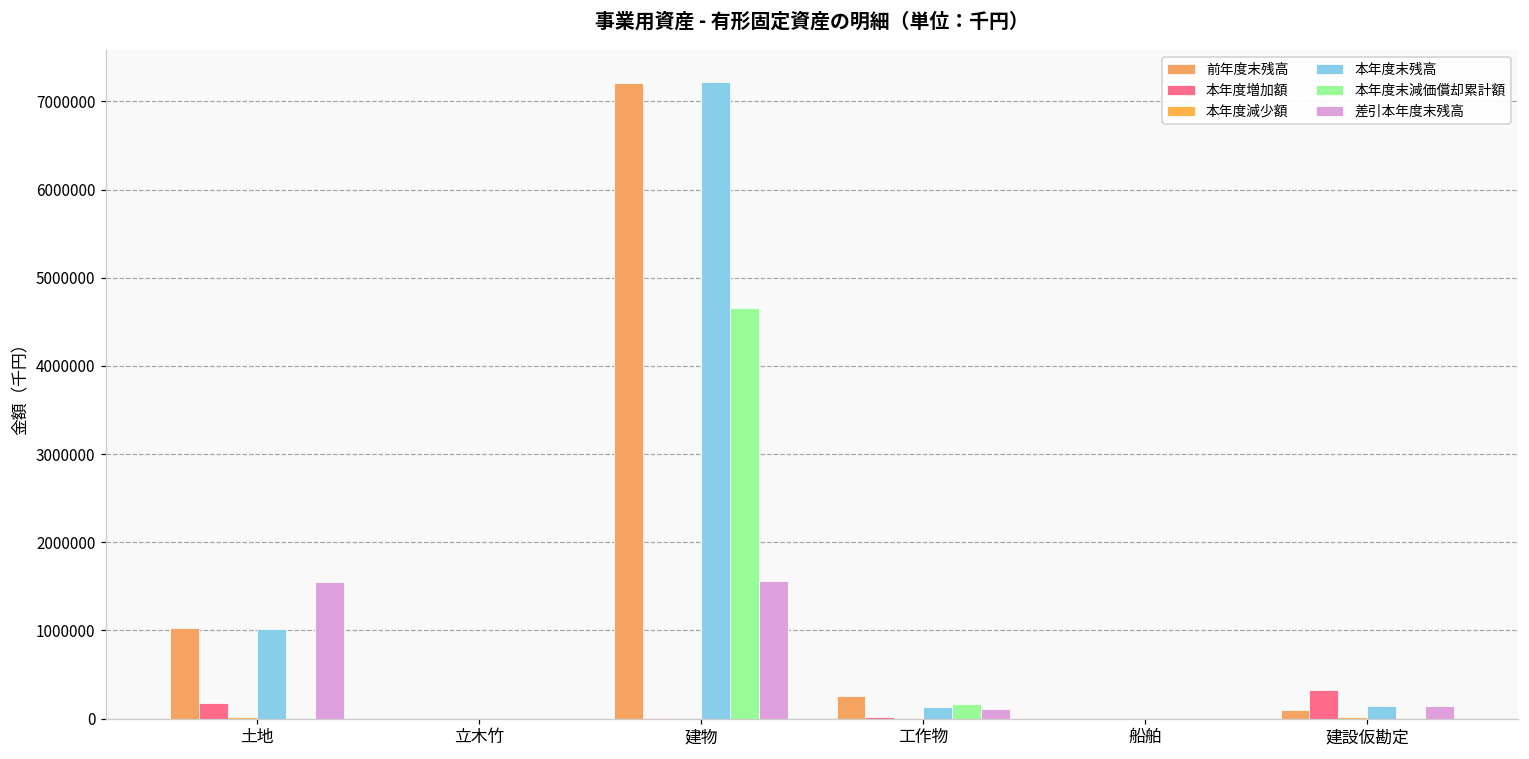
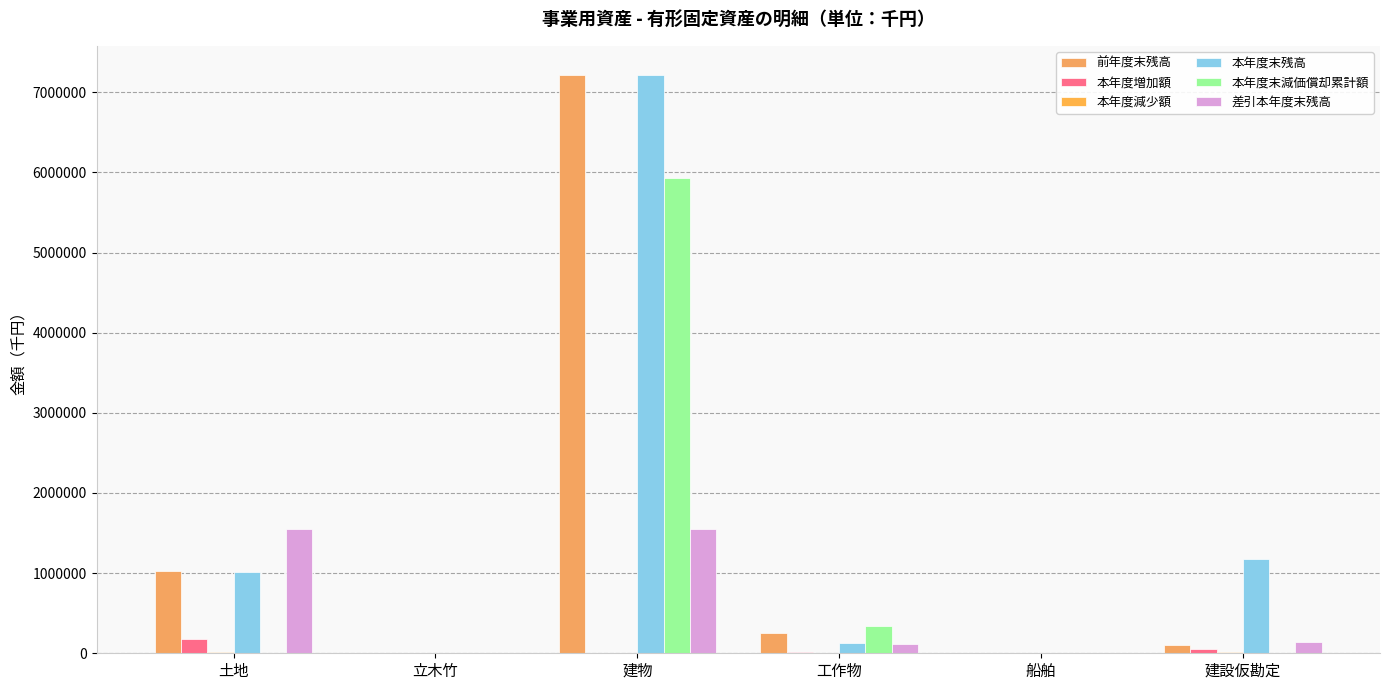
本年度末減価償却累計額, 建物: 4700000 -> 5900000
本年度末減価償却累計額, 工作物: 200000 -> 300000
本年度増加額, 建設仮勘定: 300000 -> 100000
本年度末残高, 建設仮勘定: 100000 -> 1200000
